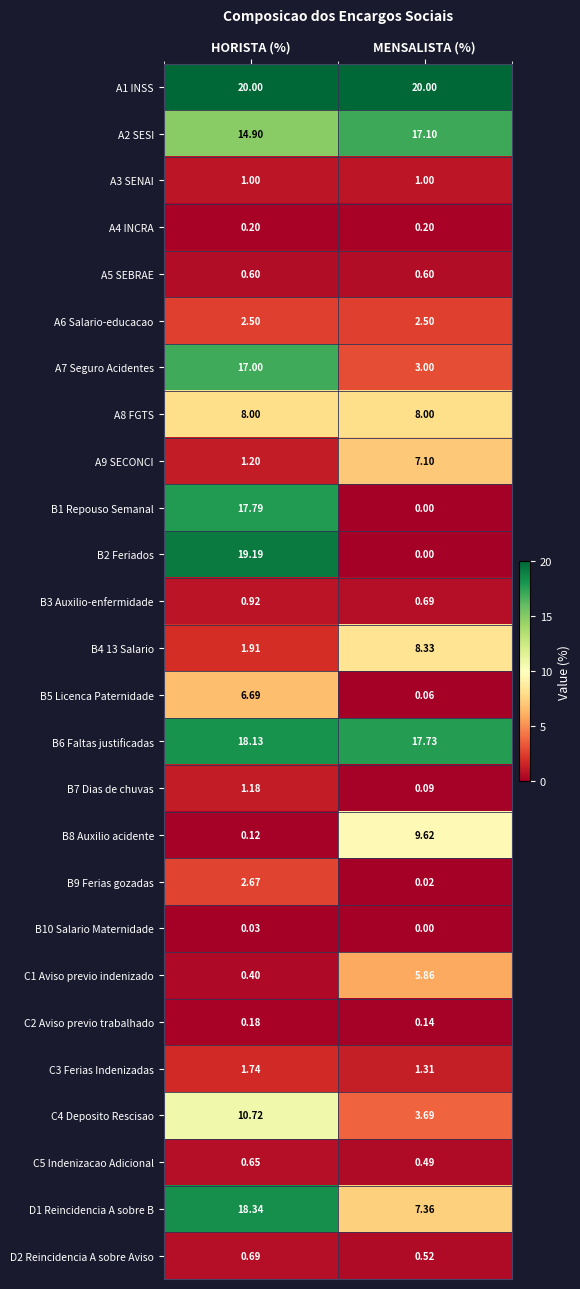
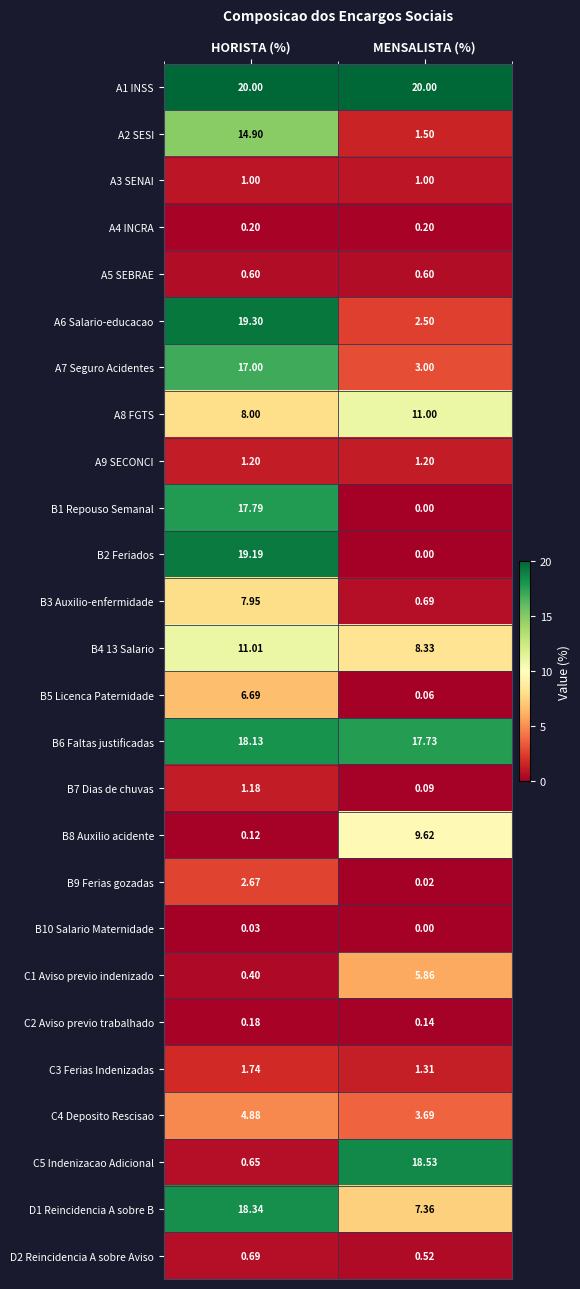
A2 SESI, MENSALISTA (%): 17.10 -> 1.50
A6 Salario-educacao, HORISTA (%): 2.50 -> 19.30
A8 FGTS, MENSALISTA (%): 8.00 -> 11.00
A9 SECONCI, MENSALISTA (%): 7.10 -> 1.20
B3 Auxilio-enfermidade, HORISTA (%): 0.92 -> 7.95
B4 13 Salario, HORISTA (%): 1.91 -> 11.01
C4 Deposito Rescisao, HORISTA (%): 10.72 -> 4.88
C5 Indenizacao Adicional, MENSALISTA (%): 0.49 -> 18.53
